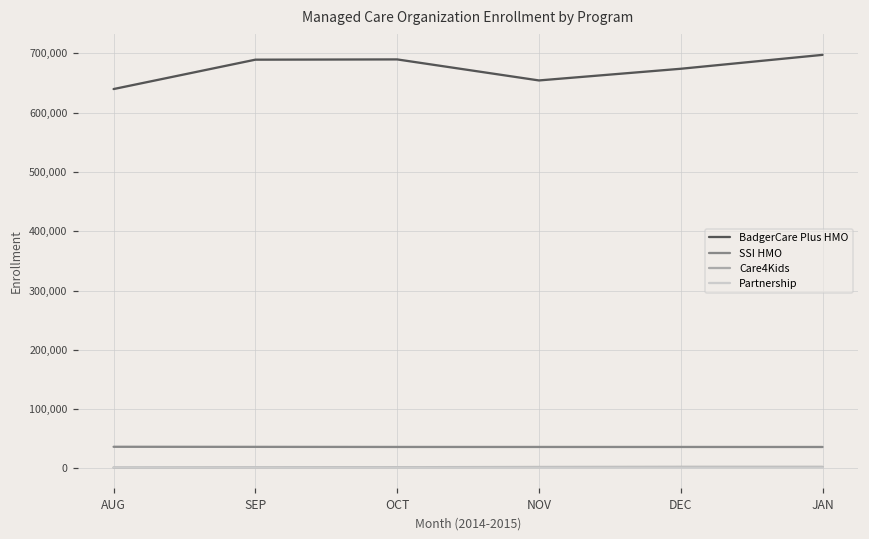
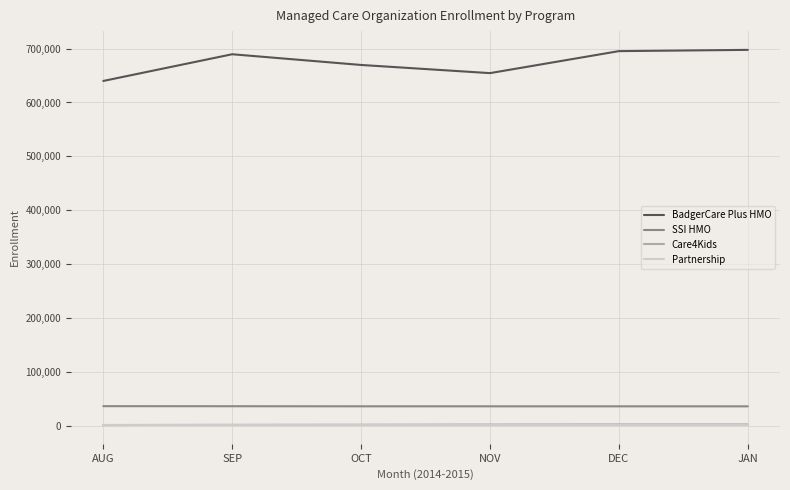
BadgerCare Plus HMO, OCT: 690,000 -> 670,000
BadgerCare Plus HMO, DEC: 670,000 -> 700,000
